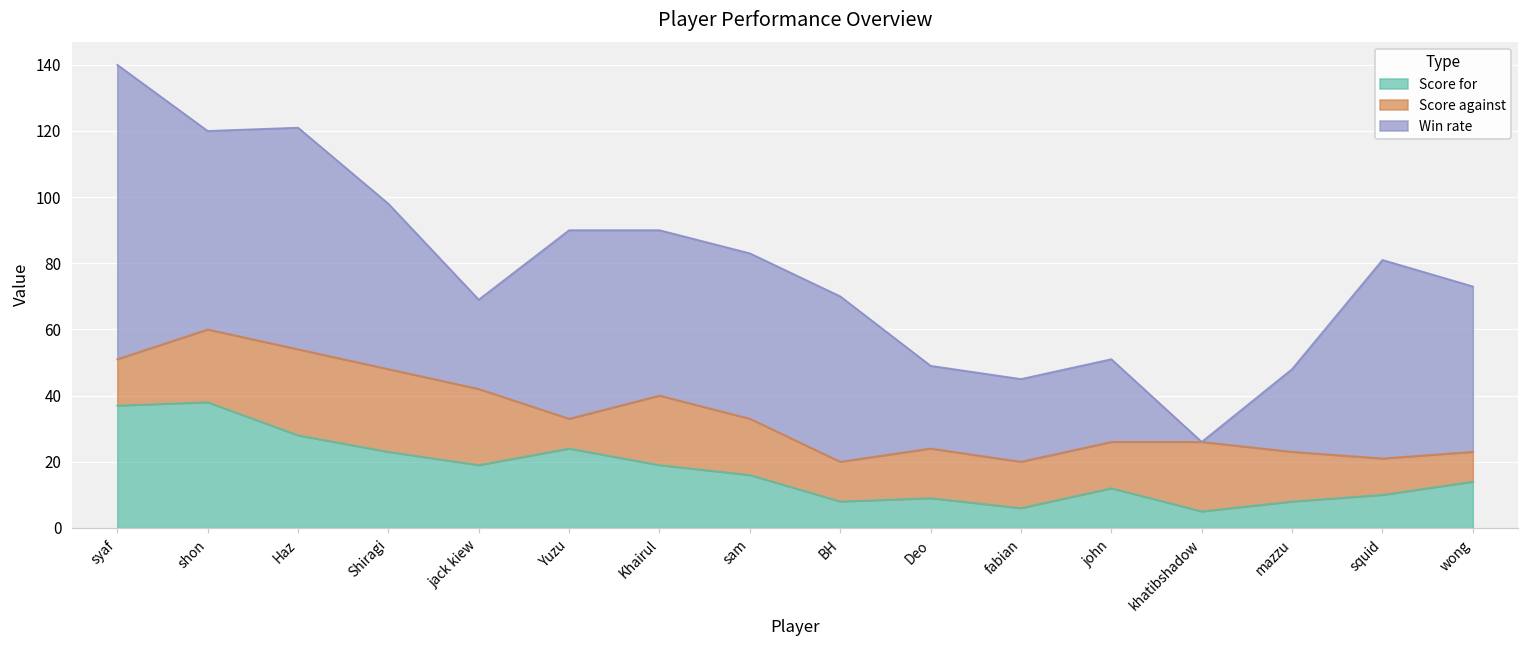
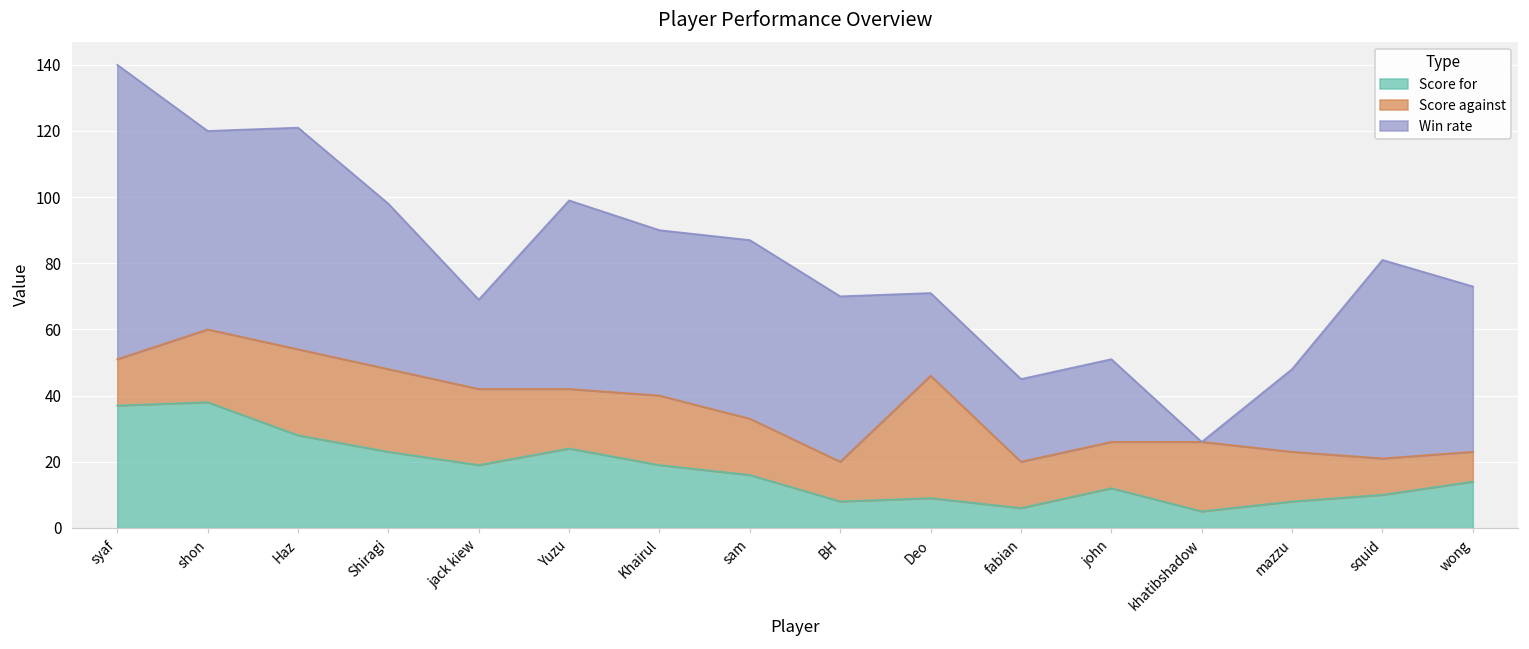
Score against, Yuzu: 9 -> 18
Win rate, sam: 50 -> 54
Score against, Deo: 15 -> 37
